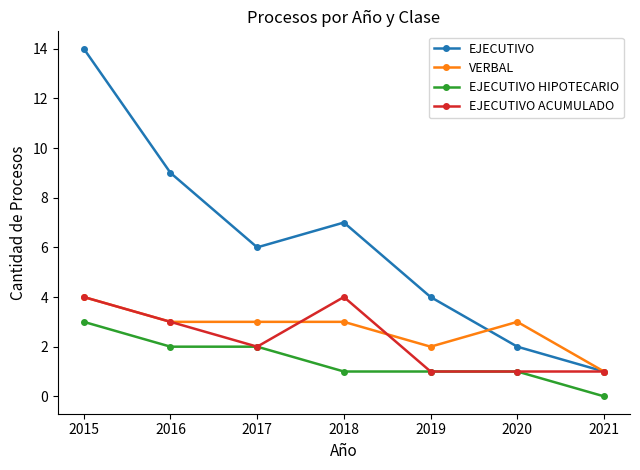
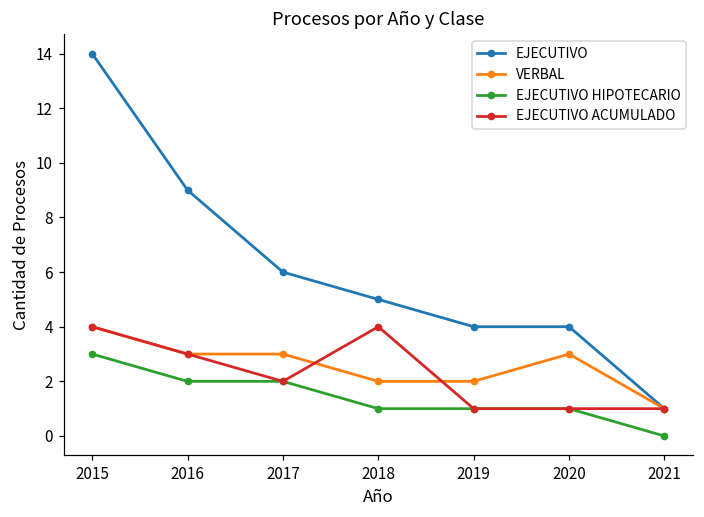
EJECUTIVO, 2018: 7 -> 5
VERBAL, 2018: 3 -> 2
EJECUTIVO, 2020: 2 -> 4
